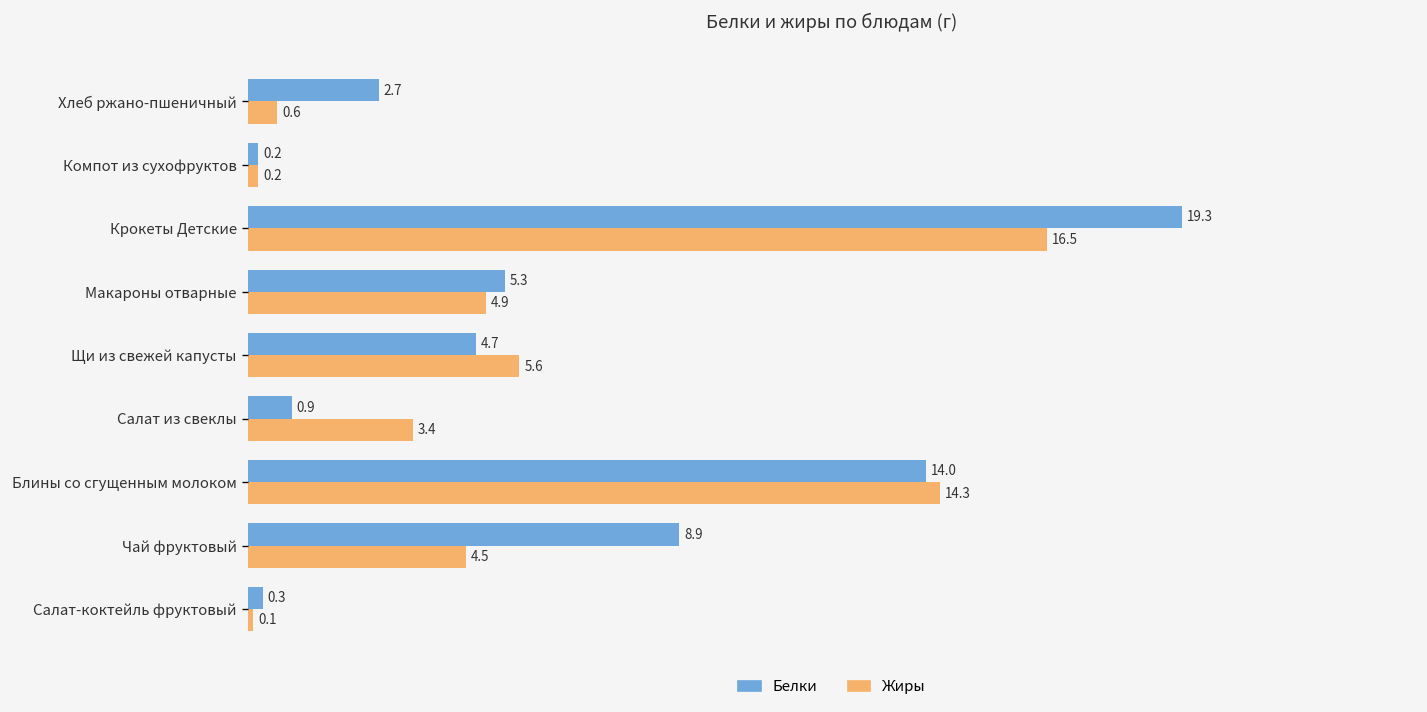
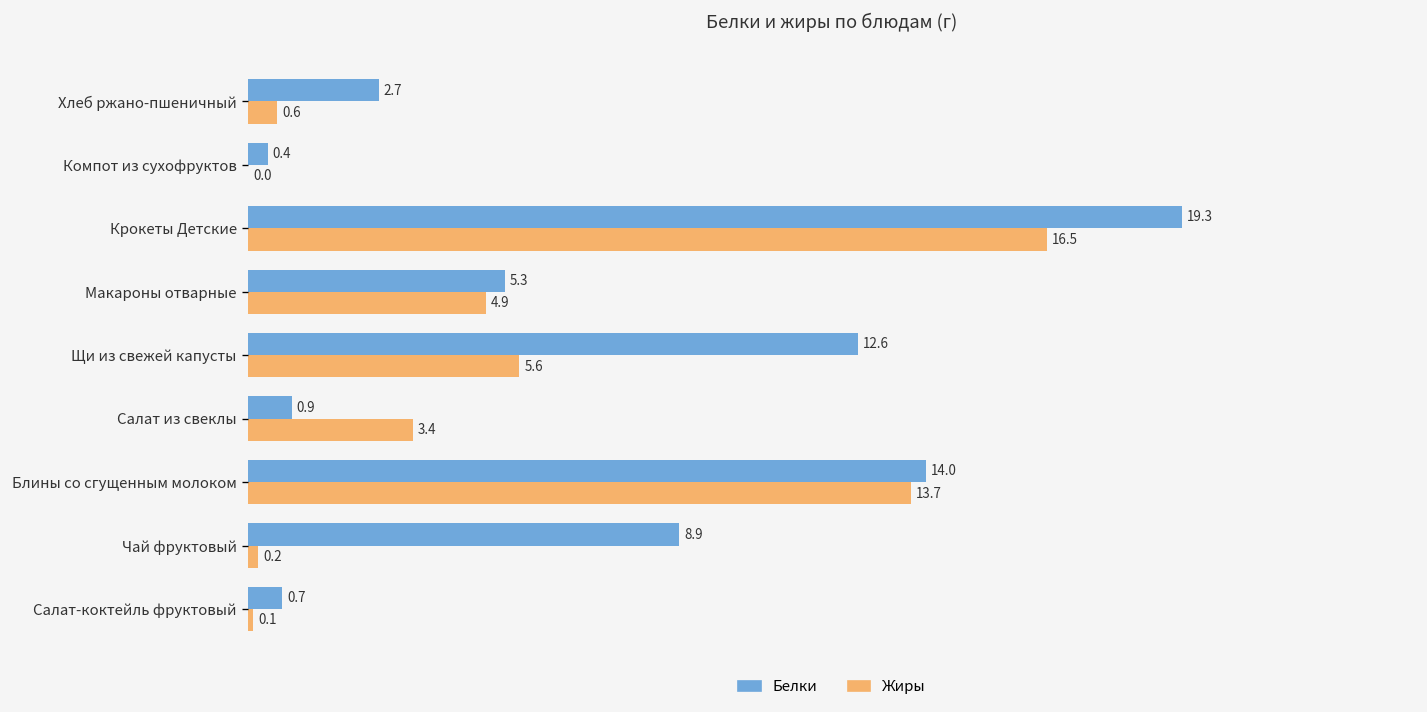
Белки, Компот из сухофруктов: 0.2 -> 0.4
Жиры, Компот из сухофруктов: 0.2 -> 0.0
Белки, Щи из свежей капусты: 4.7 -> 12.6
Жиры, Блины со сгущенным молоком: 14.3 -> 13.7
Жиры, Чай фруктовый: 4.5 -> 0.2
Белки, Салат-коктейль фруктовый: 0.3 -> 0.7
